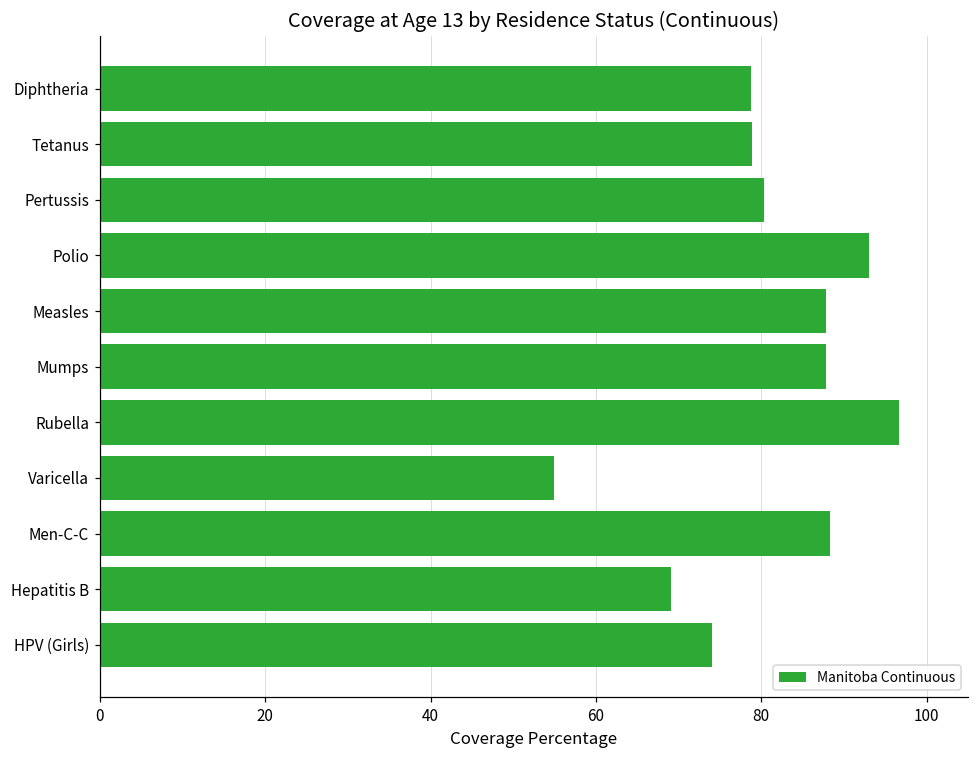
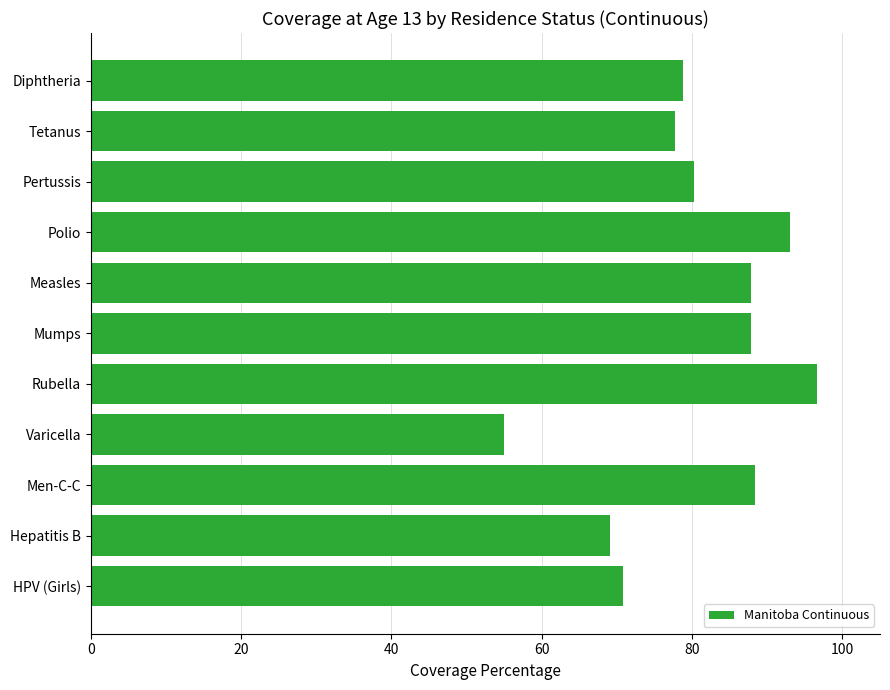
Tetanus: 79 -> 78
HPV (Girls): 74 -> 71
